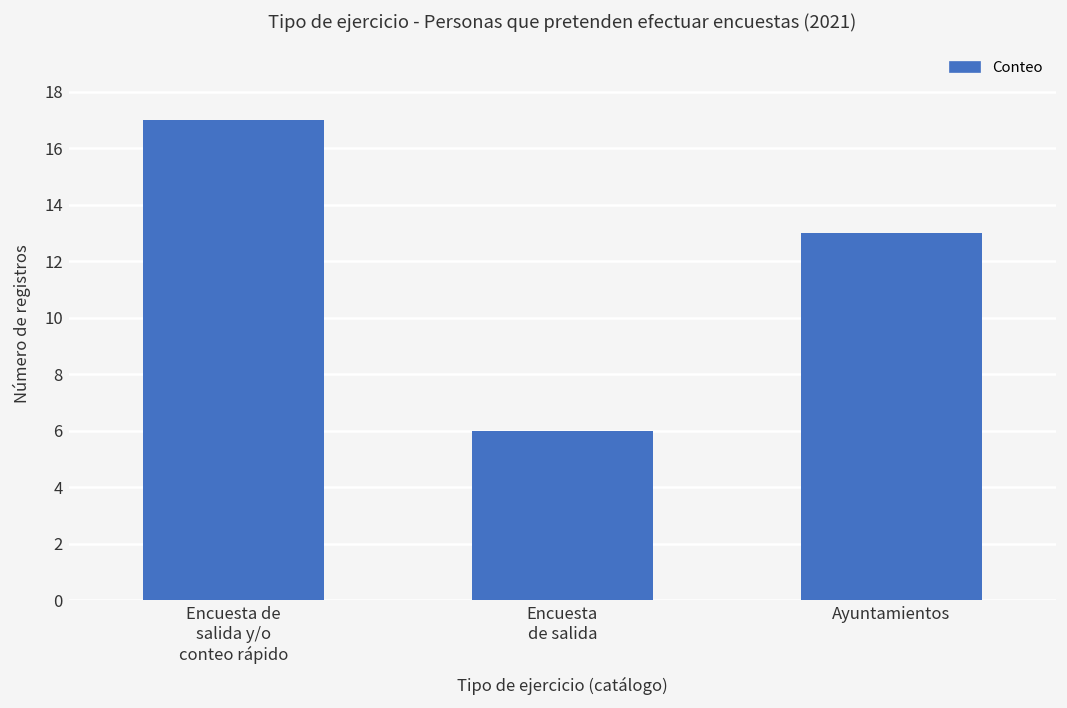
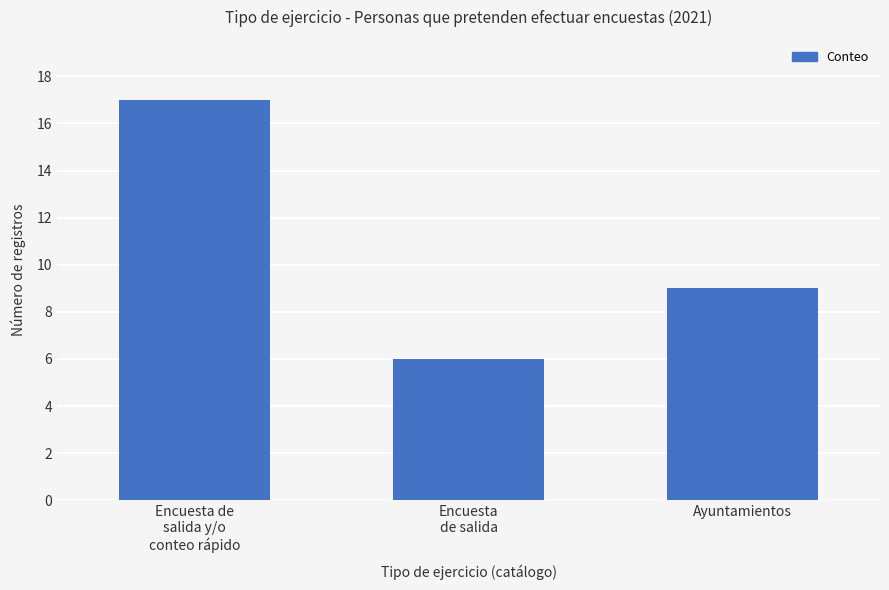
Ayuntamientos: 13 -> 9
